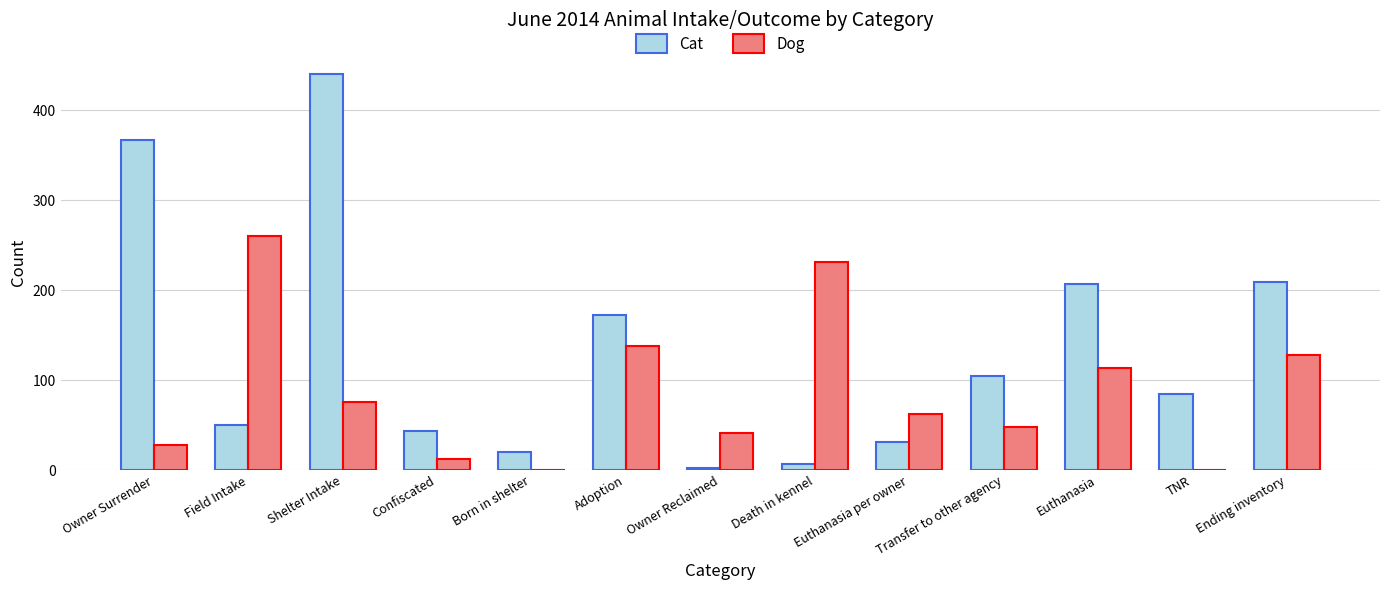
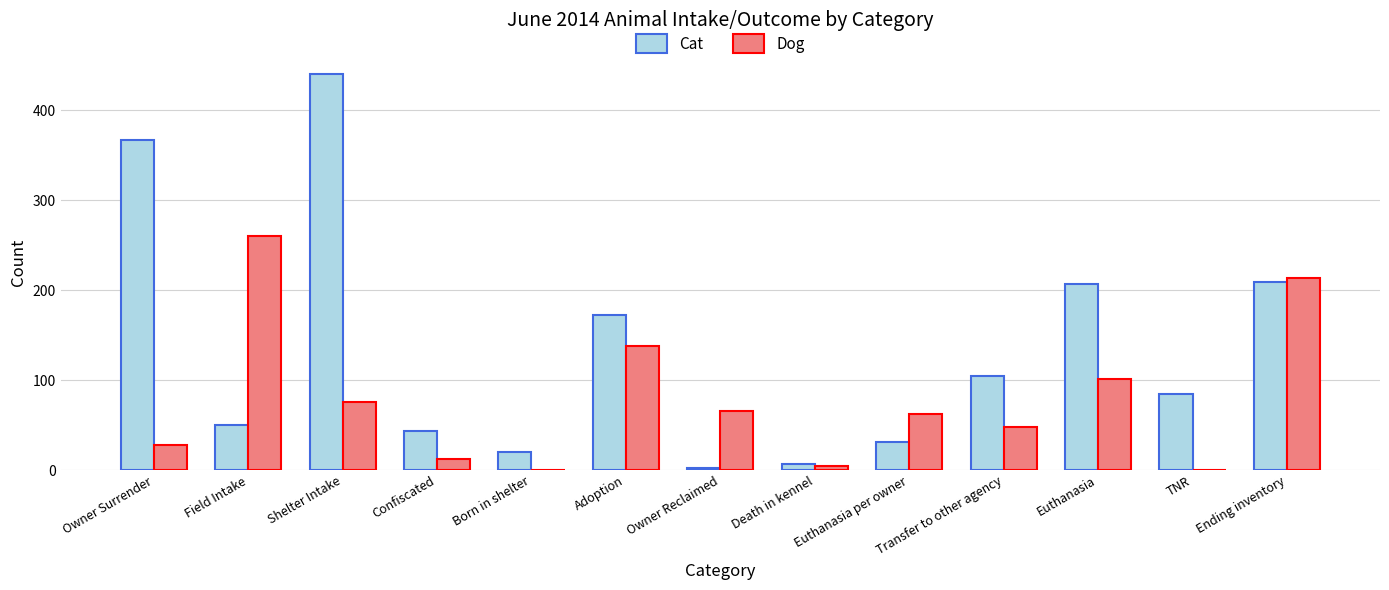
Dog, Owner Reclaimed: 40 -> 70
Dog, Death in kennel: 230 -> 10
Dog, Euthanasia: 110 -> 100
Dog, Ending inventory: 130 -> 210
